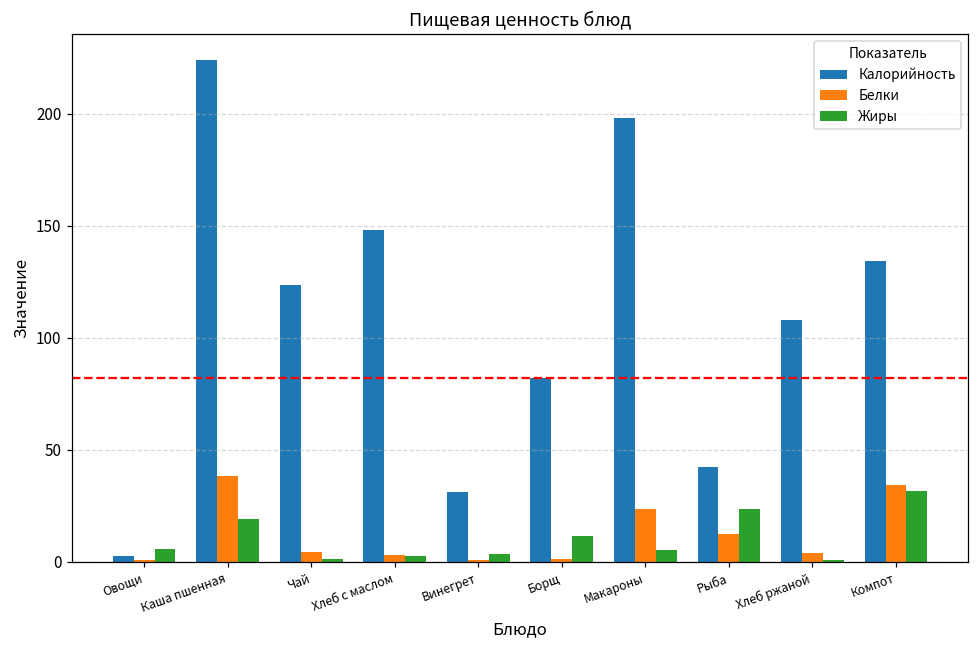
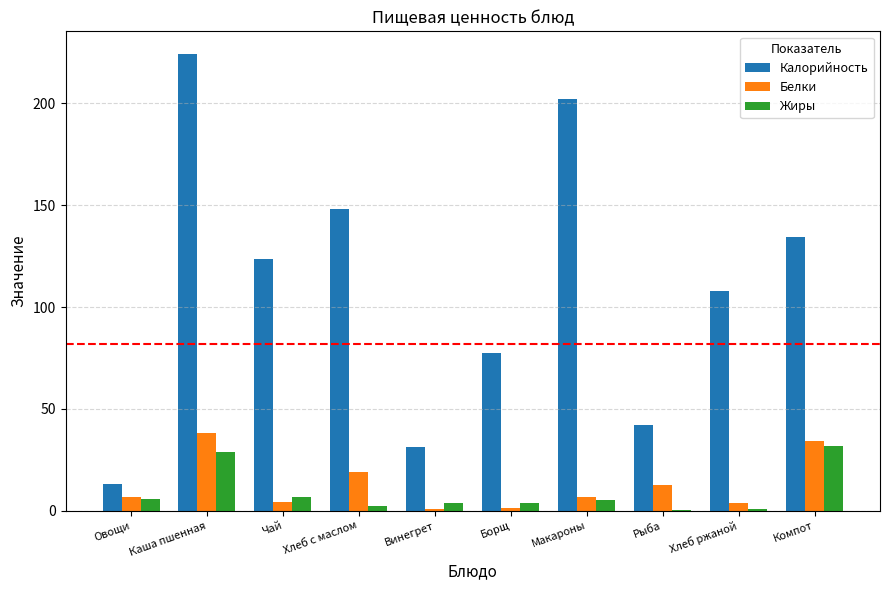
Калорийность, Овощи: 3 -> 13
Белки, Овощи: 1 -> 7
Жиры, Каша пшенная: 19 -> 29
Жиры, Чай: 1 -> 7
Белки, Хлеб с маслом: 3 -> 19
Калорийность, Борщ: 82 -> 78
Жиры, Борщ: 12 -> 4
Калорийность, Макароны: 198 -> 202
Белки, Макароны: 24 -> 7
Жиры, Рыба: 24 -> 1
